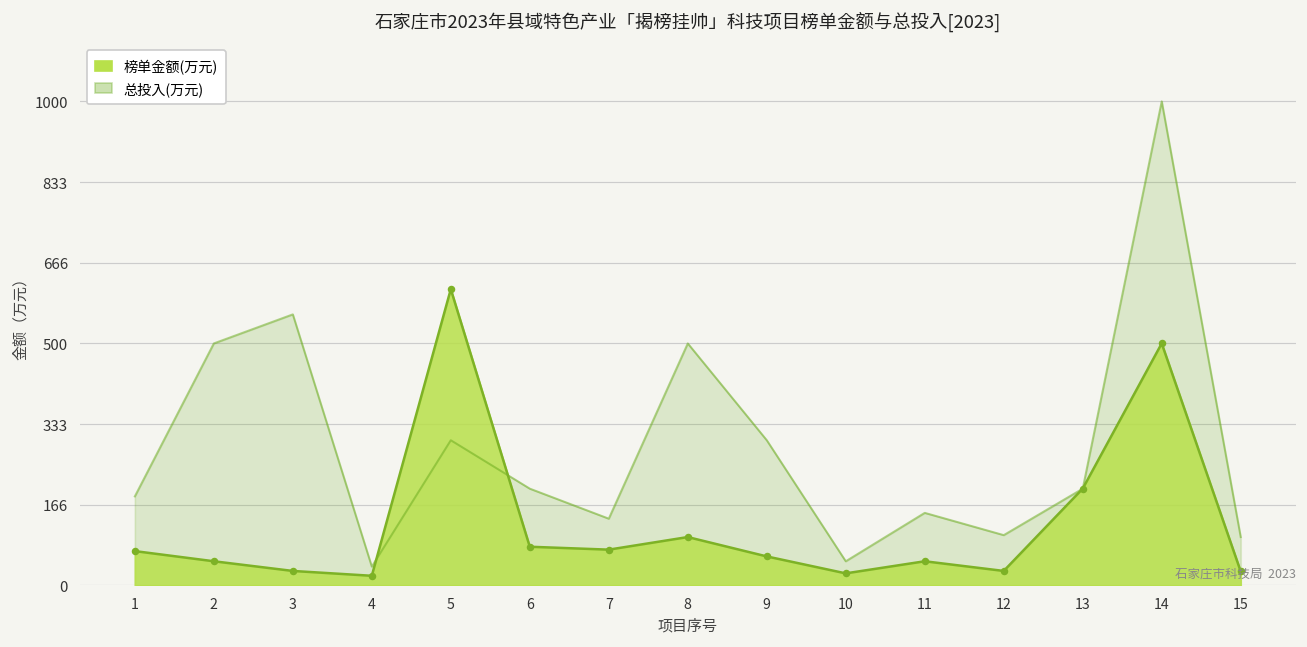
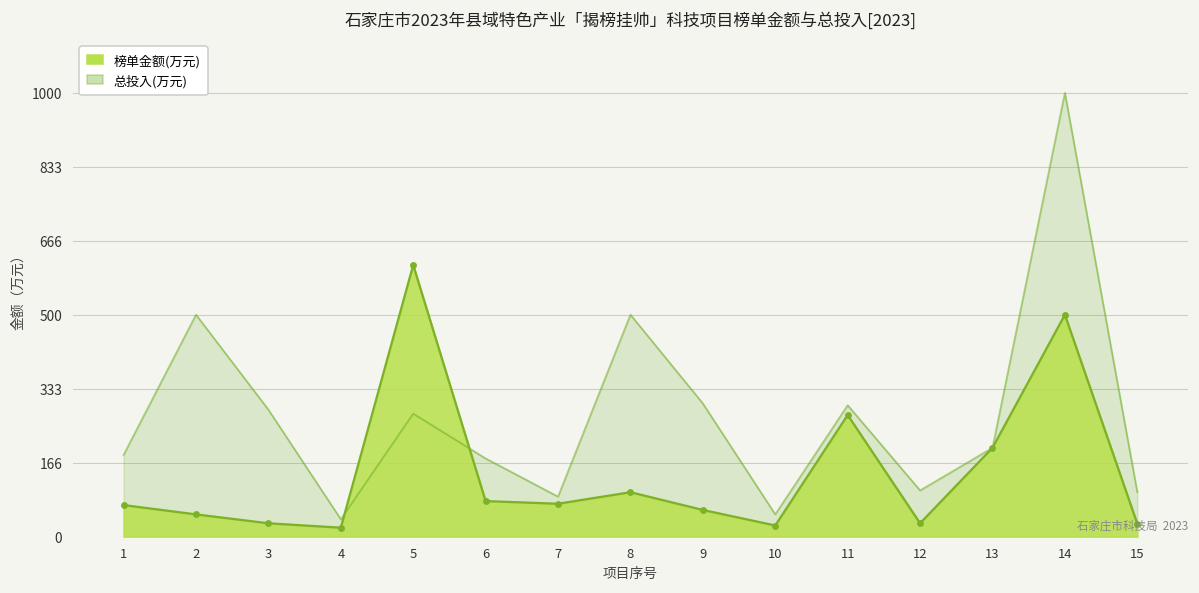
总投入(万元), 3: 560 -> 290
总投入(万元), 5: 300 -> 280
总投入(万元), 6: 200 -> 180
总投入(万元), 7: 140 -> 90
总投入(万元), 11: 150 -> 300
榜单金额(万元), 11: 50 -> 270
